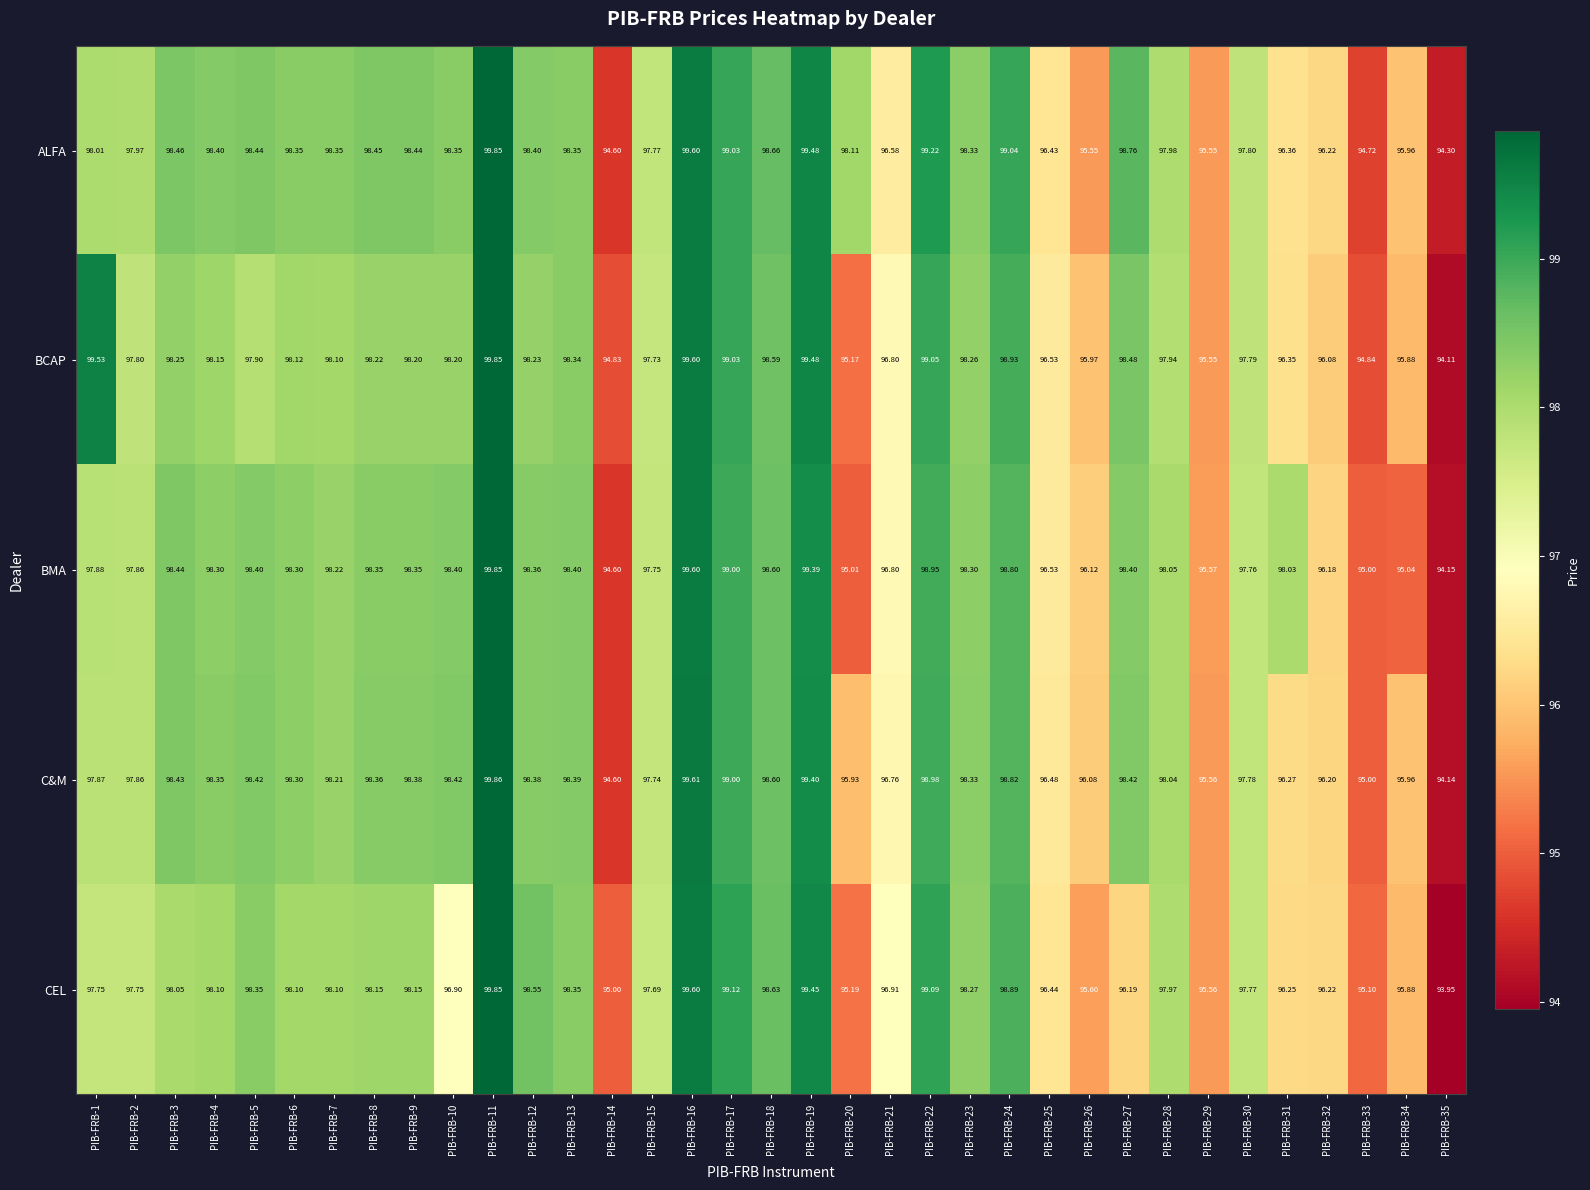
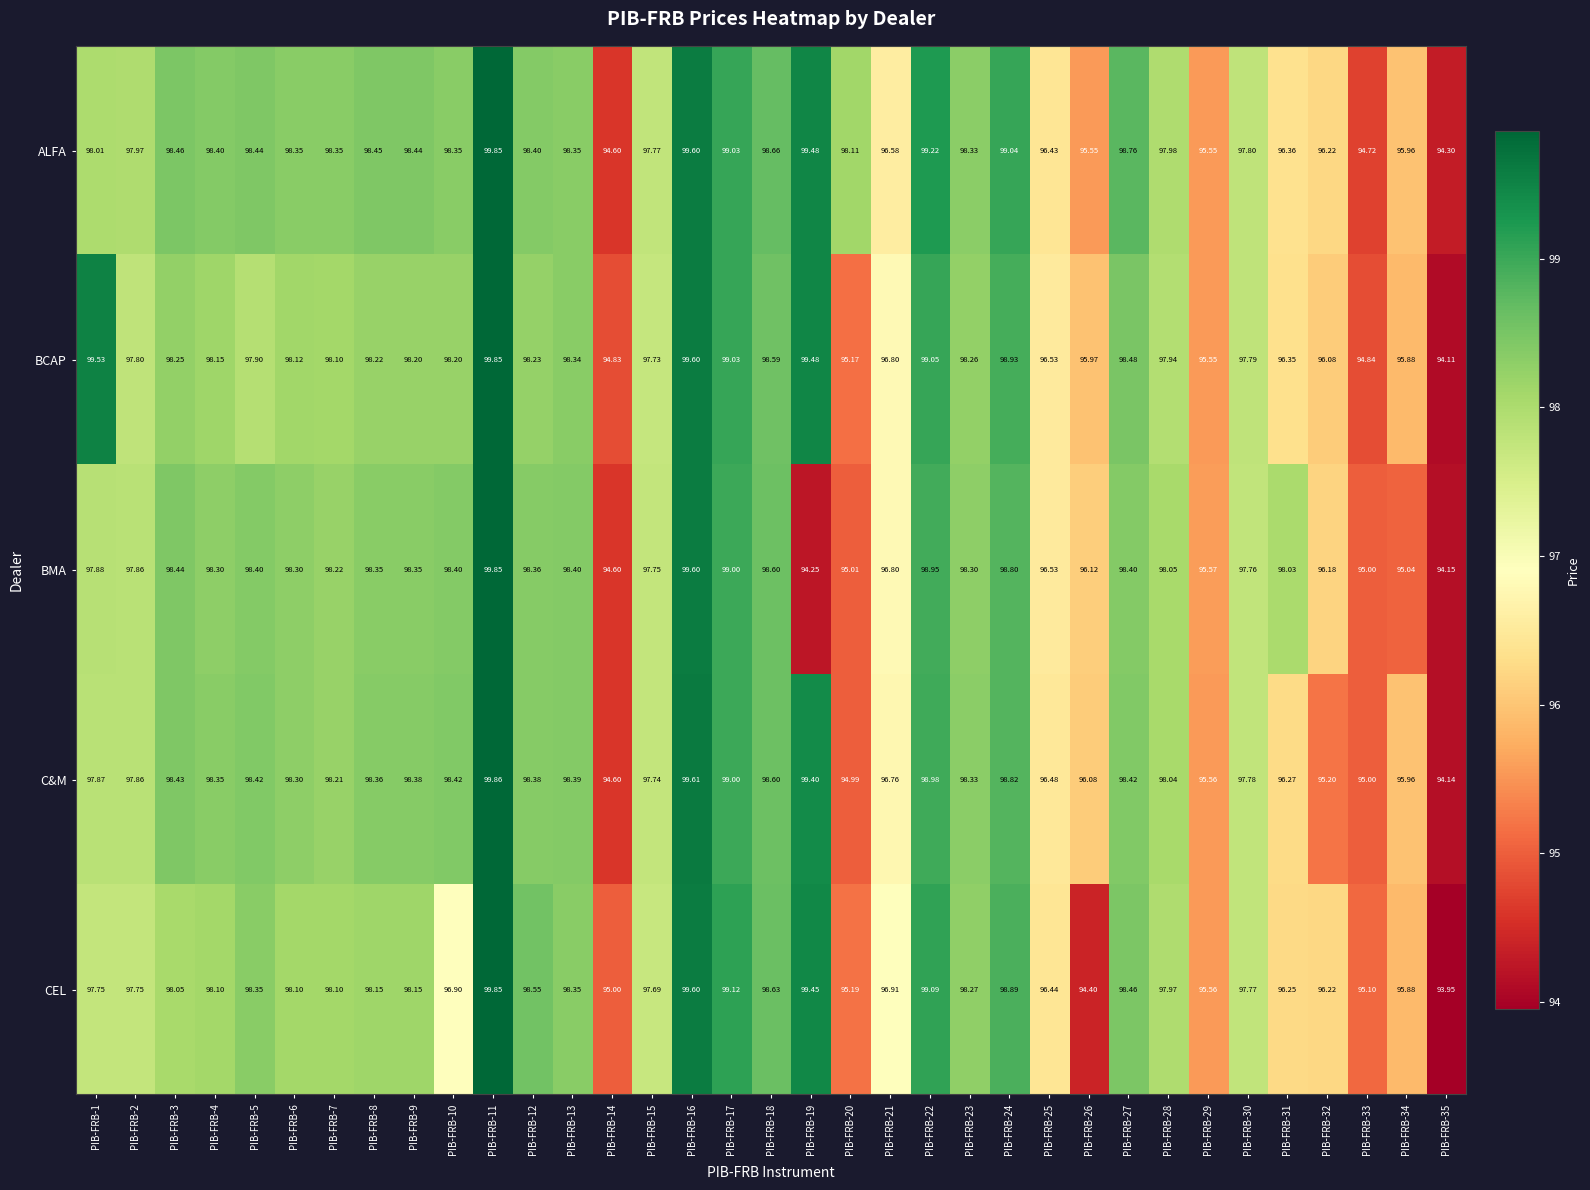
BMA, PIB-FRB-19: 99.39 -> 94.25
C&M, PIB-FRB-20: 95.93 -> 94.99
C&M, PIB-FRB-32: 96.20 -> 95.20
CEL, PIB-FRB-26: 95.60 -> 94.40
CEL, PIB-FRB-27: 96.19 -> 98.46
